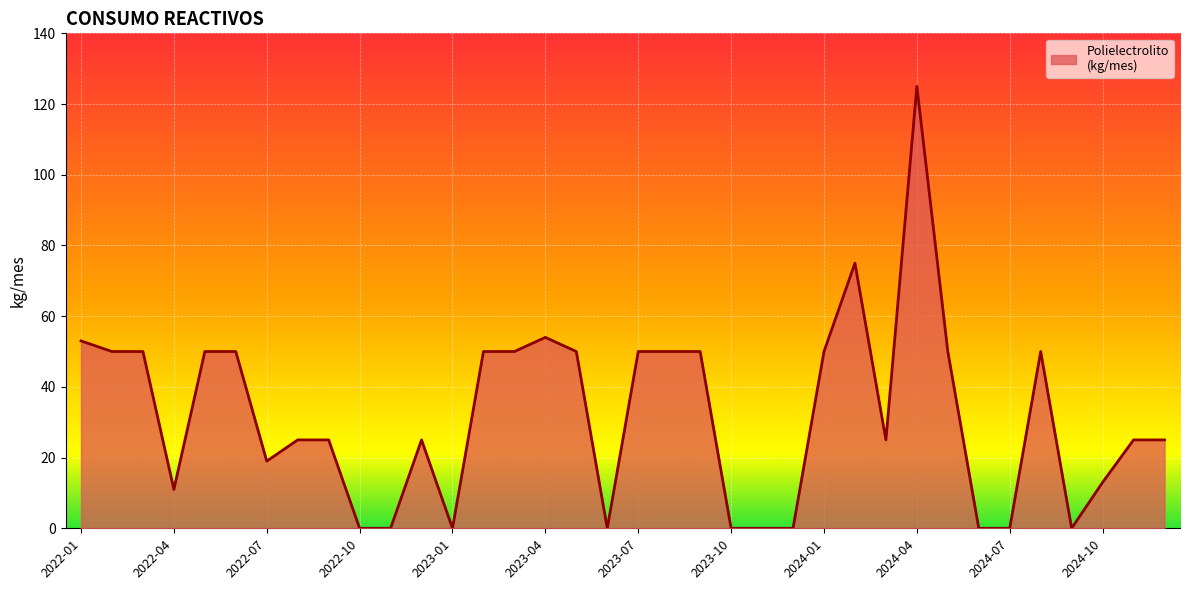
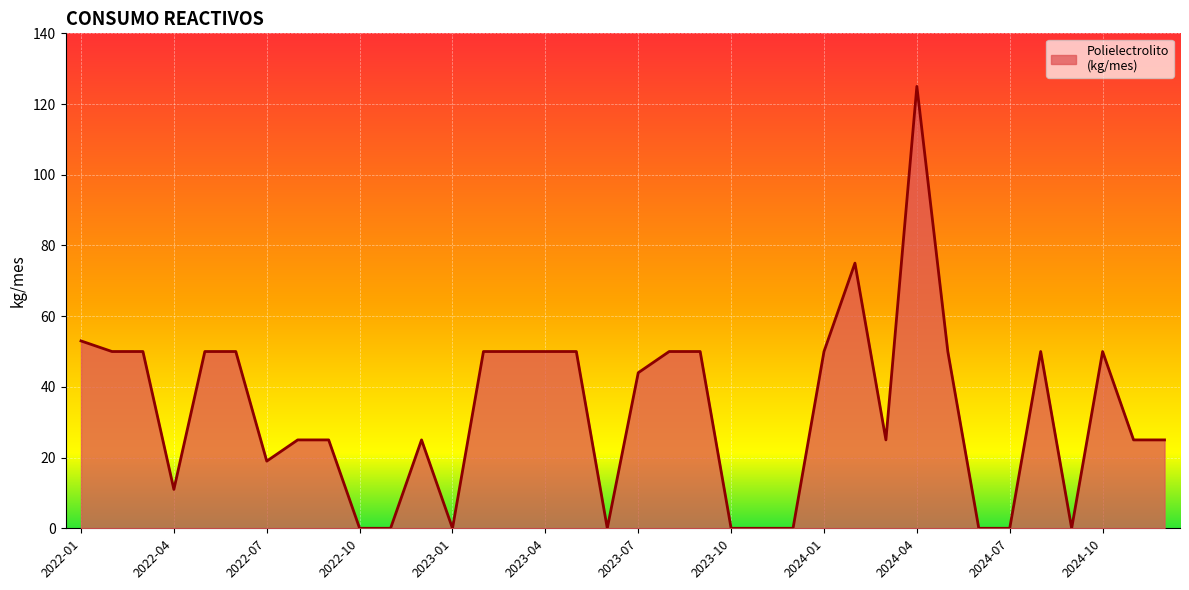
2023-04: 54 -> 50
2023-07: 50 -> 44
2024-10: 13 -> 50
